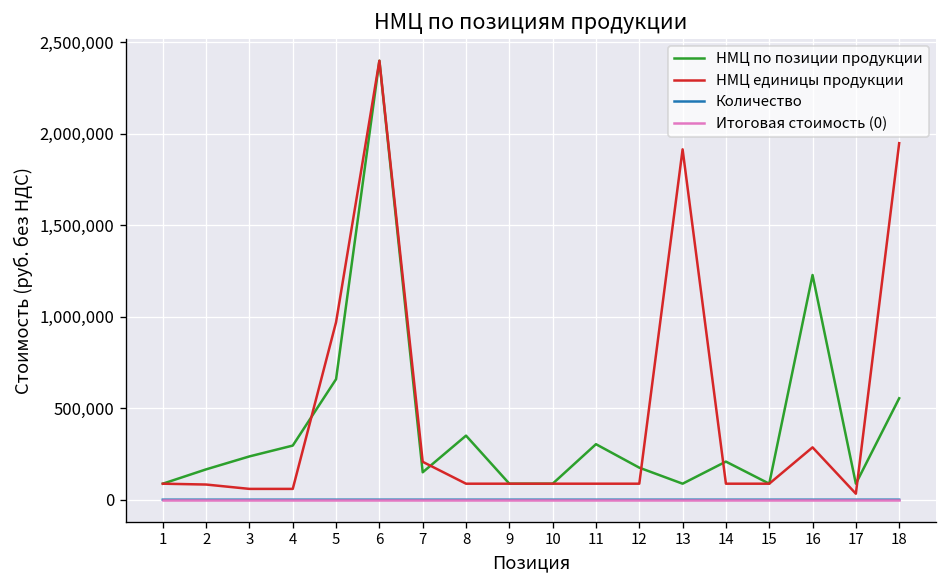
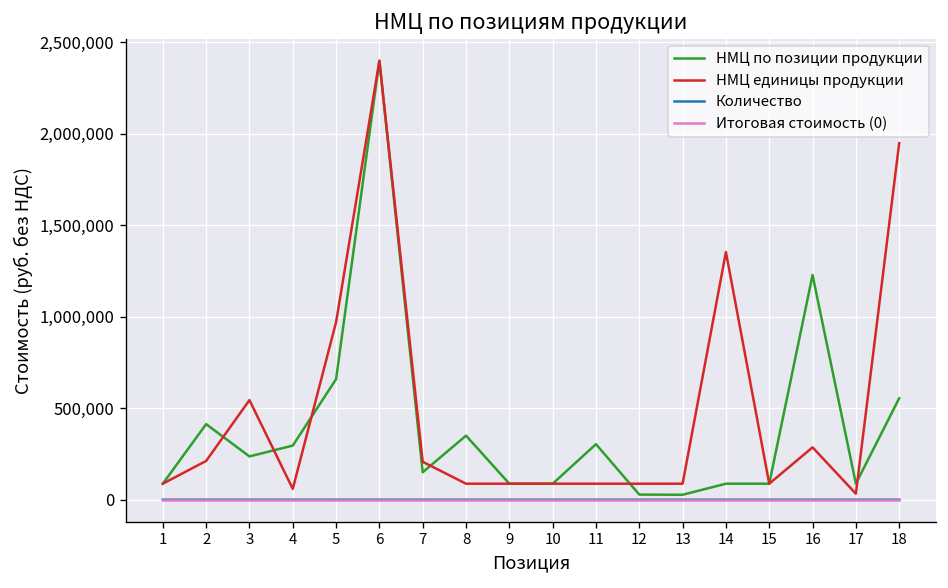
НМЦ по позиции продукции, 2: 170,000 -> 410,000
НМЦ единицы продукции, 2: 80,000 -> 210,000
НМЦ единицы продукции, 3: 60,000 -> 540,000
НМЦ по позиции продукции, 12: 180,000 -> 30,000
НМЦ по позиции продукции, 13: 90,000 -> 30,000
НМЦ единицы продукции, 13: 1,920,000 -> 90,000
НМЦ по позиции продукции, 14: 210,000 -> 90,000
НМЦ единицы продукции, 14: 90,000 -> 1,350,000
